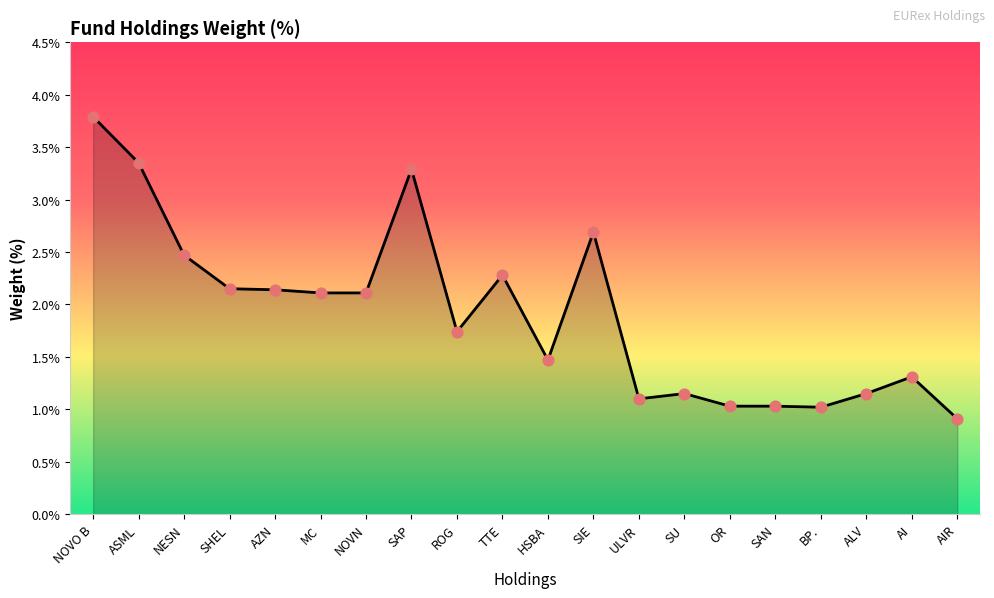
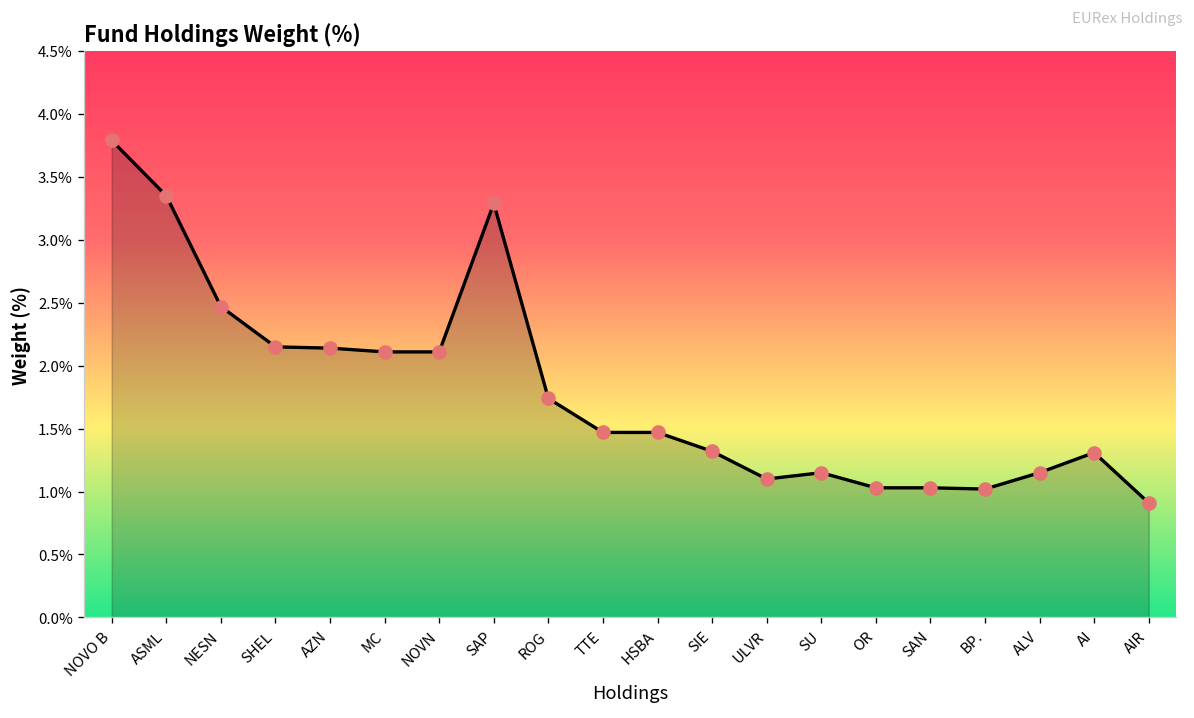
TTE: 2.28% -> 1.47%
SIE: 2.69% -> 1.32%
